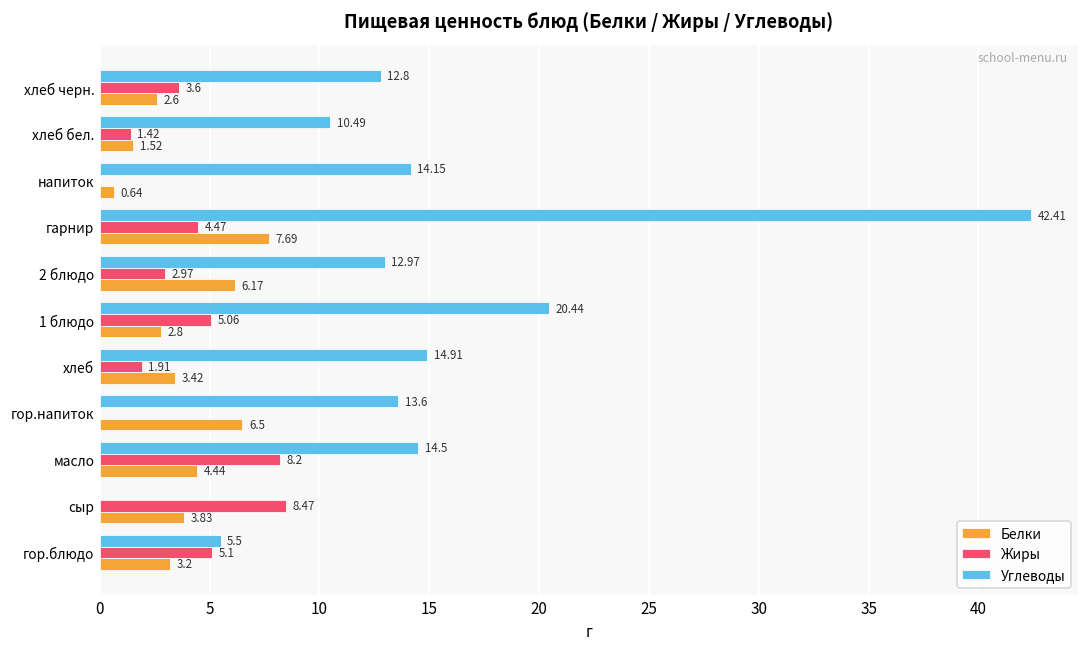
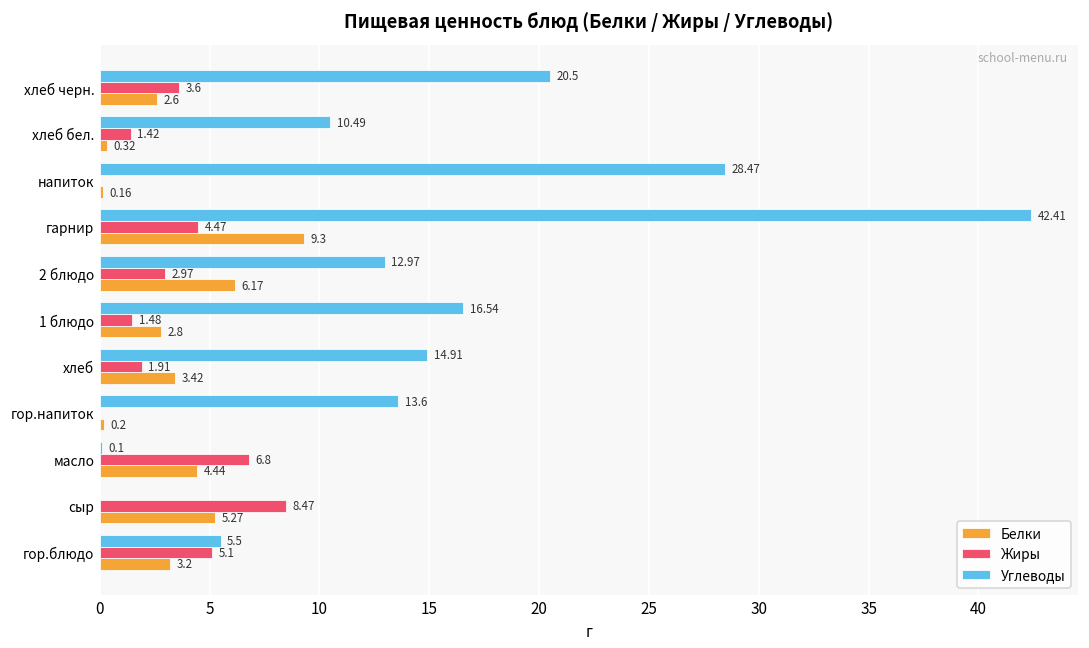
Углеводы, хлеб черн.: 12.8 -> 20.5
Белки, хлеб бел.: 1.52 -> 0.32
Углеводы, напиток: 14.15 -> 28.47
Белки, напиток: 0.64 -> 0.16
Белки, гарнир: 7.69 -> 9.3
Углеводы, 1 блюдо: 20.44 -> 16.54
Жиры, 1 блюдо: 5.06 -> 1.48
Белки, гор.напиток: 6.5 -> 0.2
Углеводы, масло: 14.5 -> 0.1
Жиры, масло: 8.2 -> 6.8
Белки, сыр: 3.83 -> 5.27
